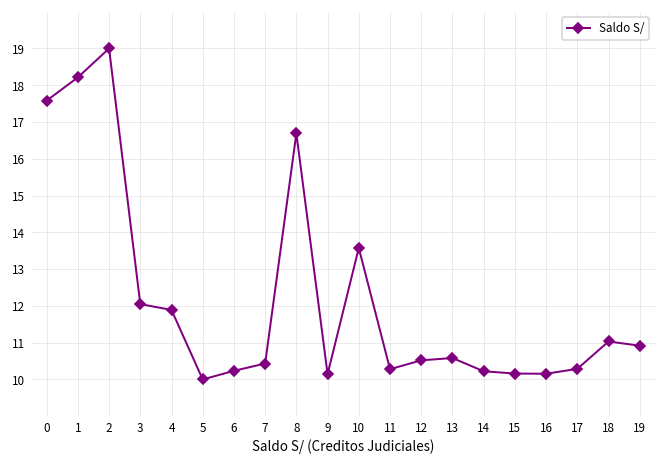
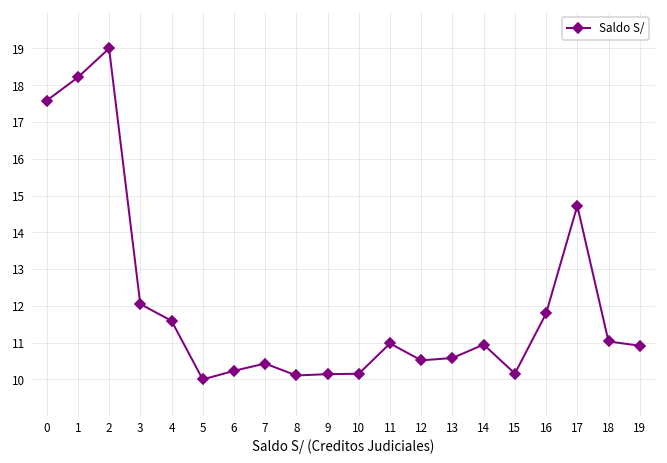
4: 11.9 -> 11.6
8: 16.7 -> 10.1
10: 13.6 -> 10.2
11: 10.3 -> 11.0
14: 10.2 -> 10.9
16: 10.2 -> 11.8
17: 10.3 -> 14.7
